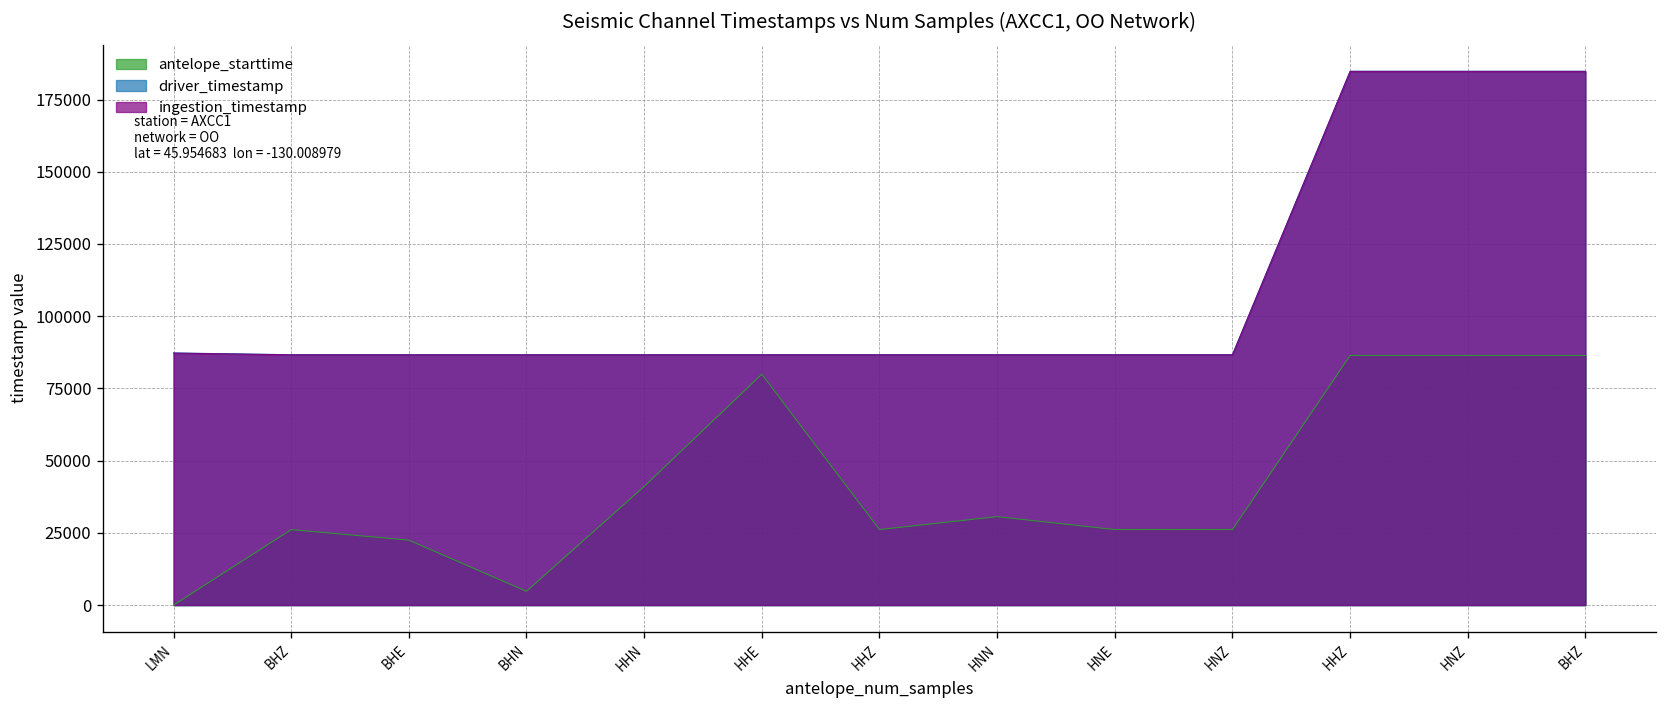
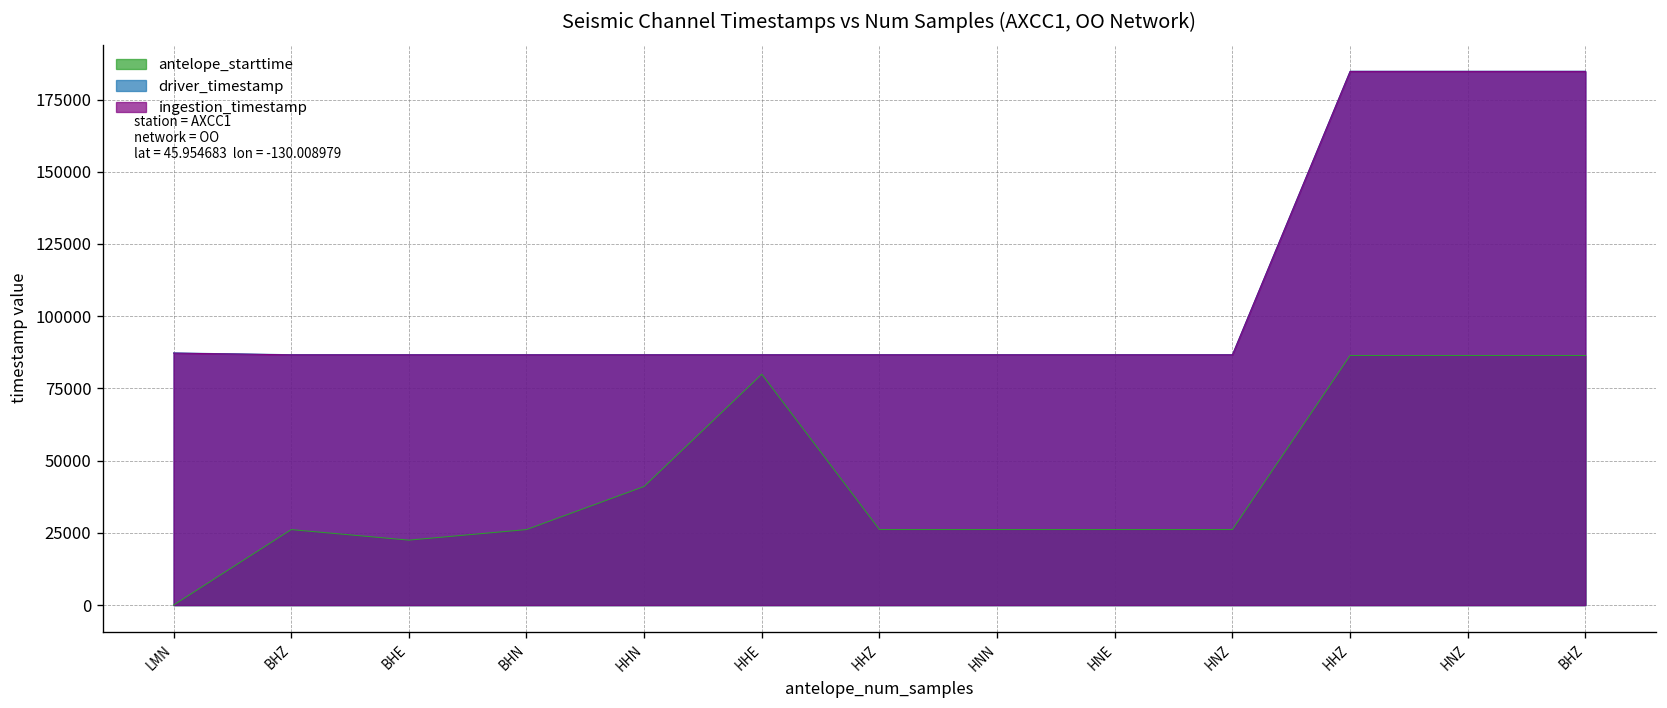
antelope_starttime, BHN: 5000 -> 26000
antelope_starttime, HNN: 31000 -> 26000
